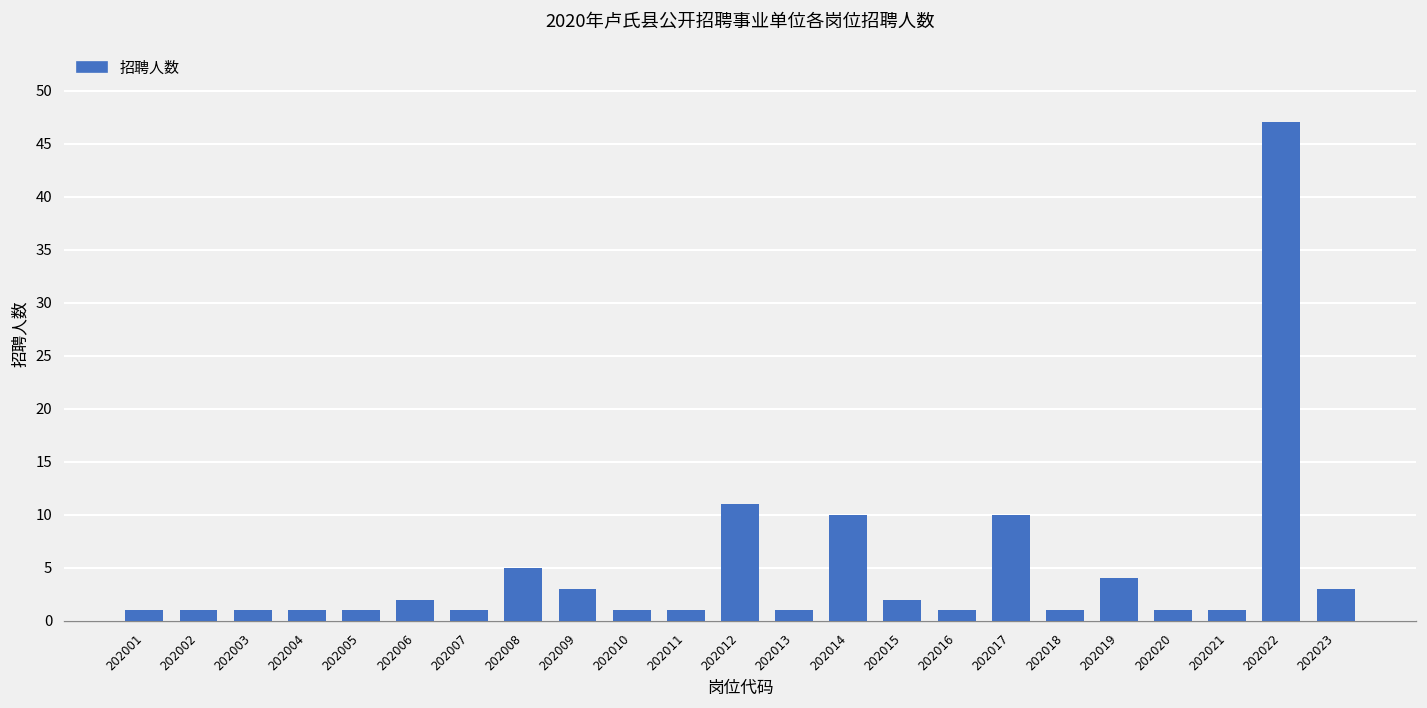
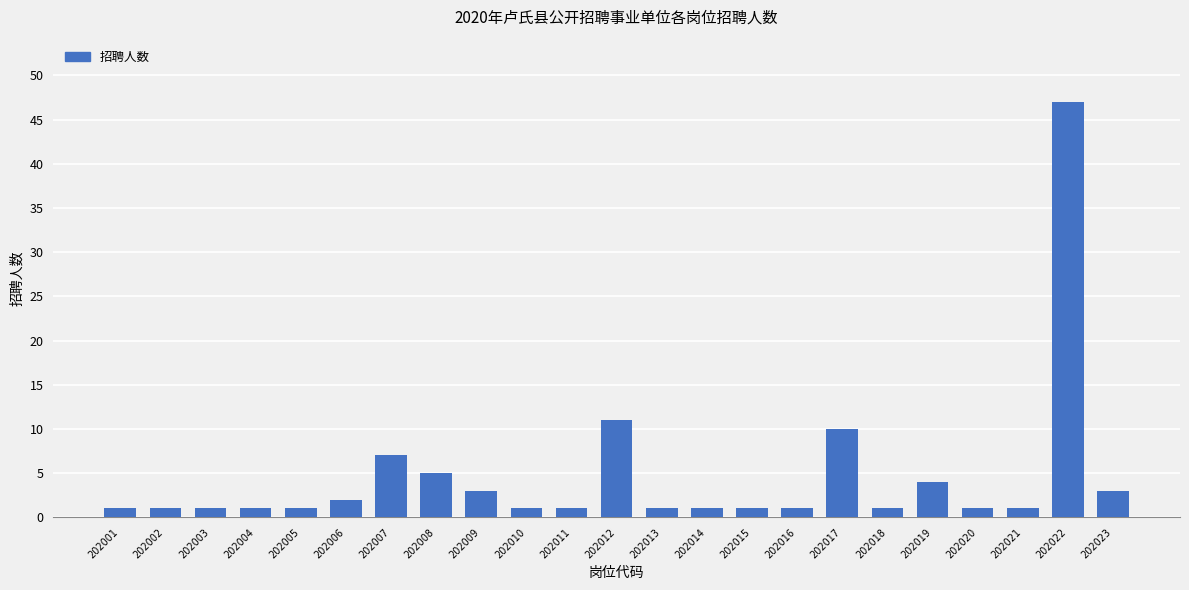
202007: 1 -> 7
202014: 10 -> 1
202015: 2 -> 1
